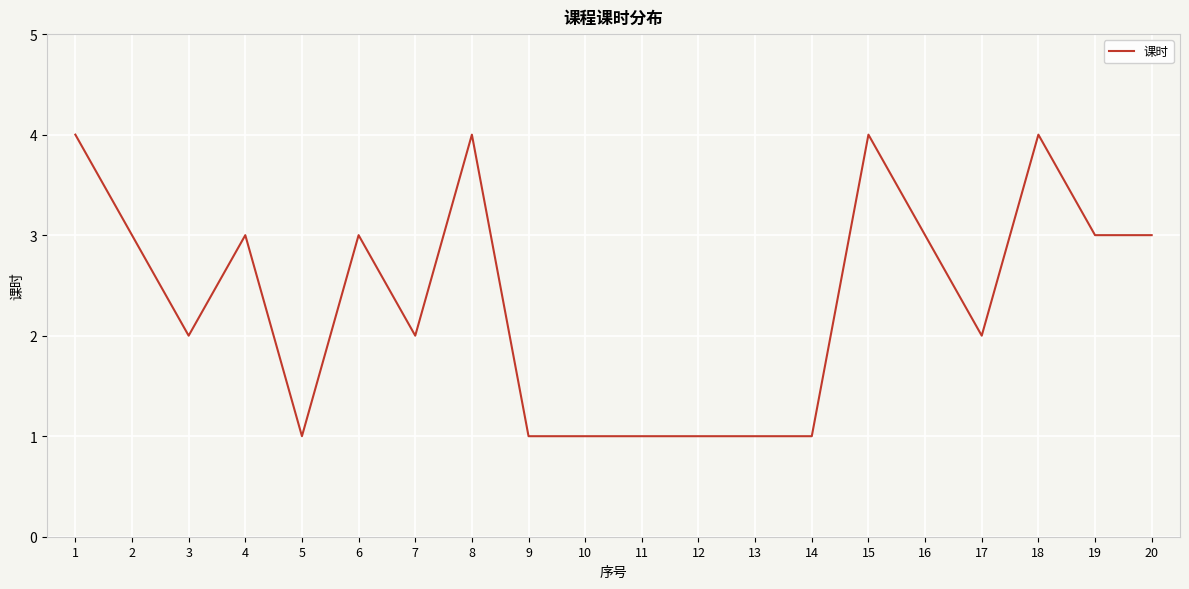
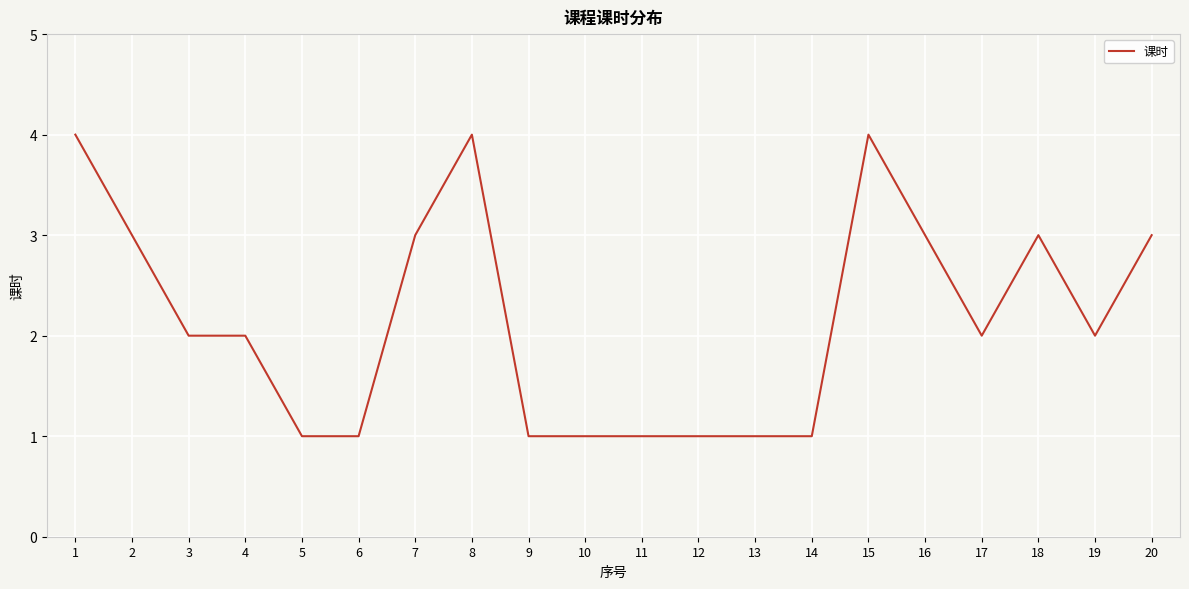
4: 3 -> 2
6: 3 -> 1
7: 2 -> 3
18: 4 -> 3
19: 3 -> 2
